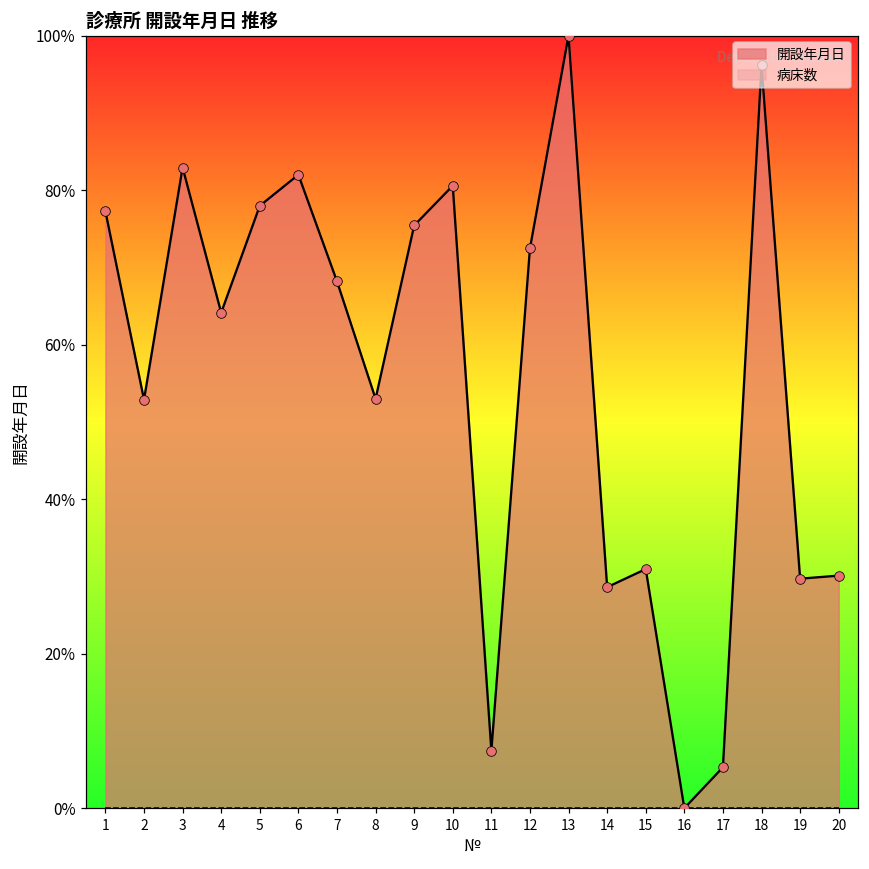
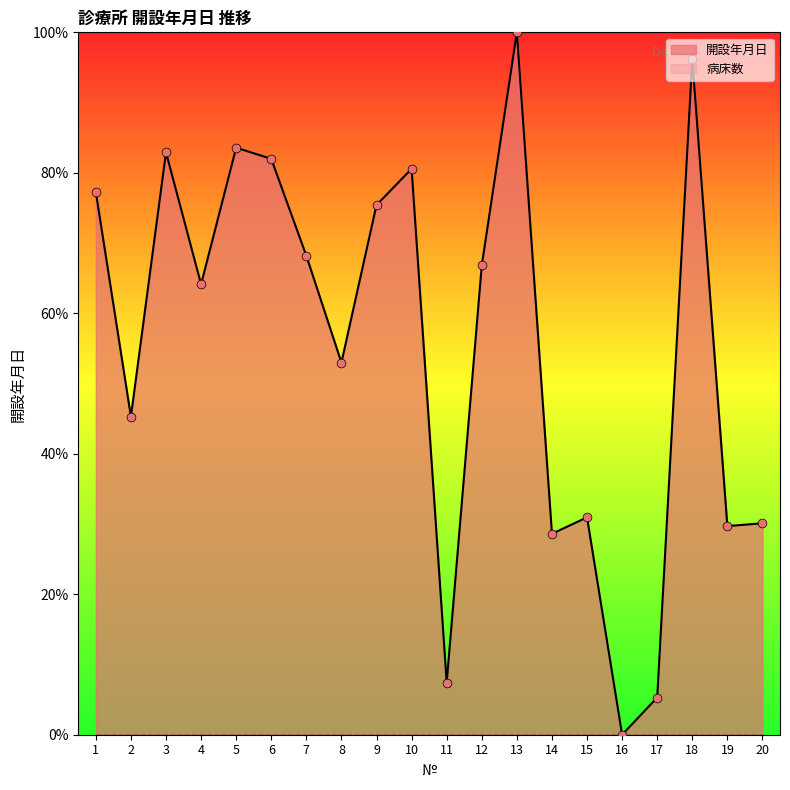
開設年月日, 2: 53% -> 45%
開設年月日, 5: 78% -> 84%
開設年月日, 12: 72% -> 67%
